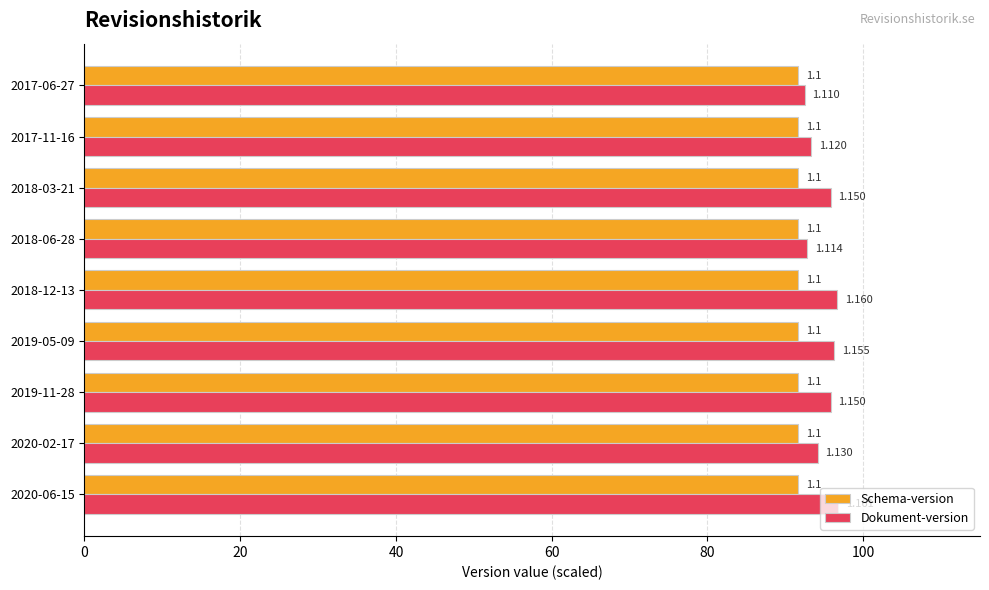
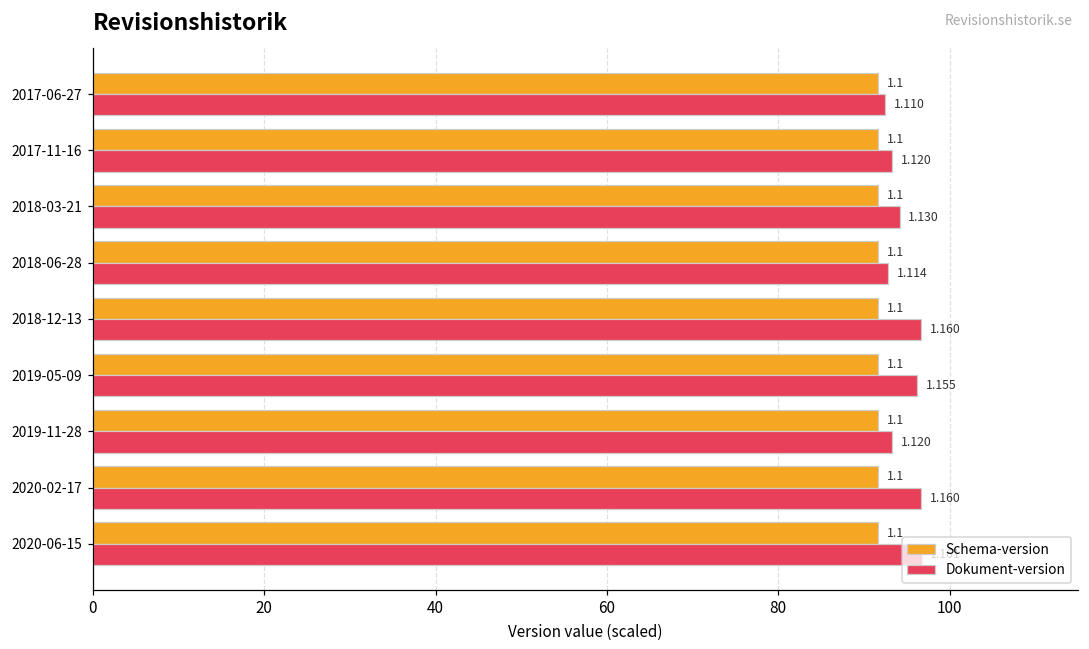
Dokument-version, 2018-03-21: 1.150 -> 1.130
Dokument-version, 2019-11-28: 1.150 -> 1.120
Dokument-version, 2020-02-17: 1.130 -> 1.160
